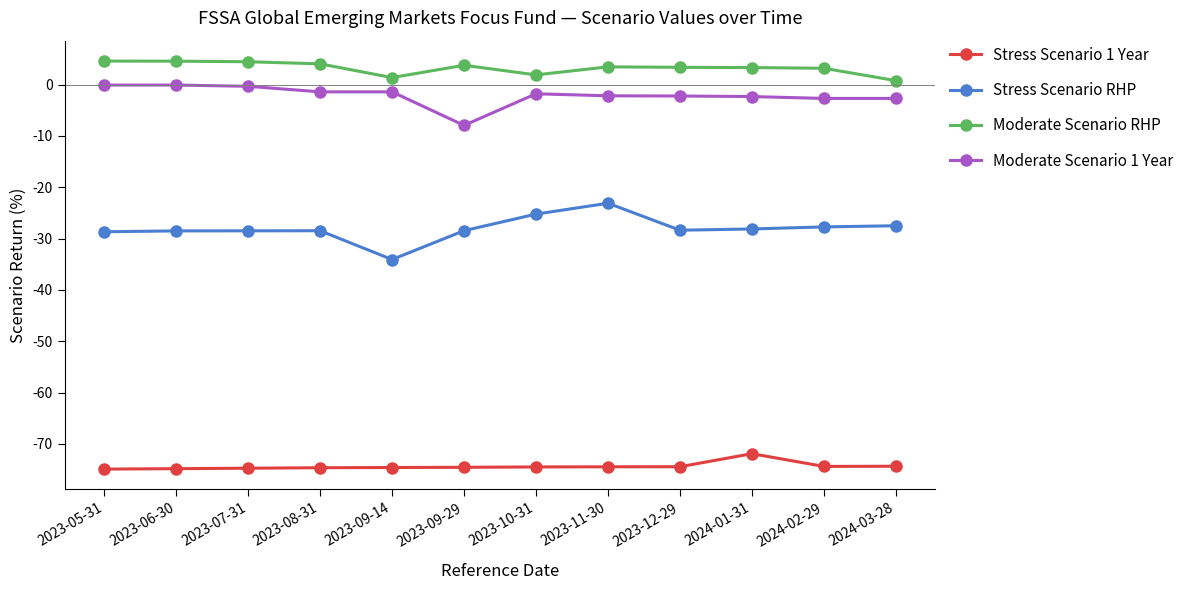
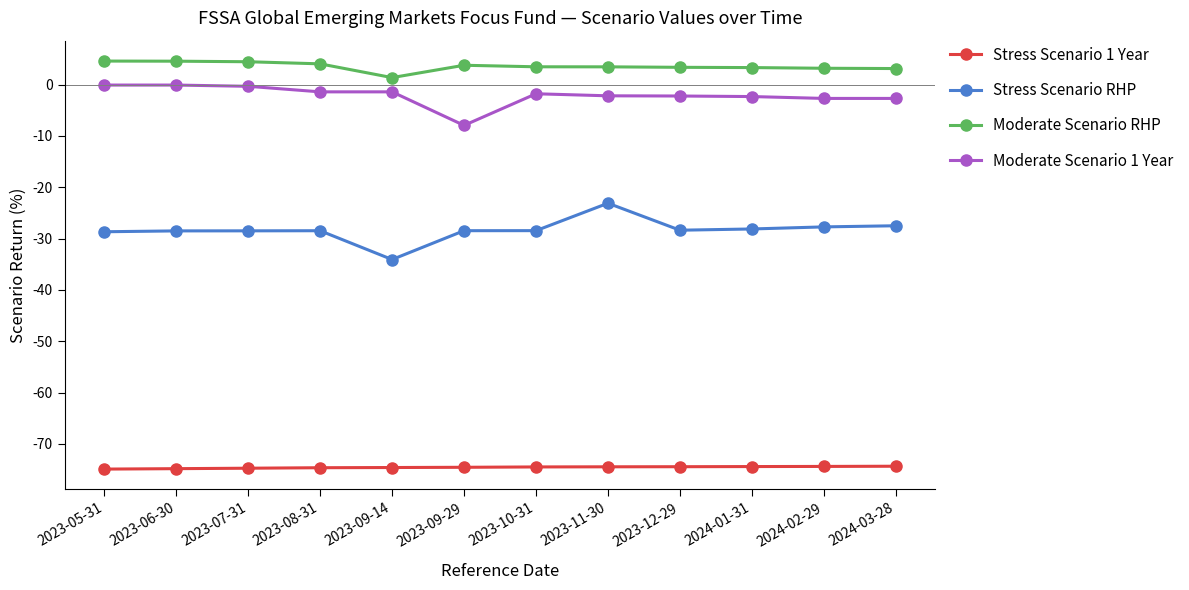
Stress Scenario RHP, 2023-10-31: -25 -> -28
Moderate Scenario RHP, 2023-10-31: 2 -> 3
Stress Scenario 1 Year, 2024-01-31: -72 -> -74
Moderate Scenario RHP, 2024-03-28: 1 -> 3
